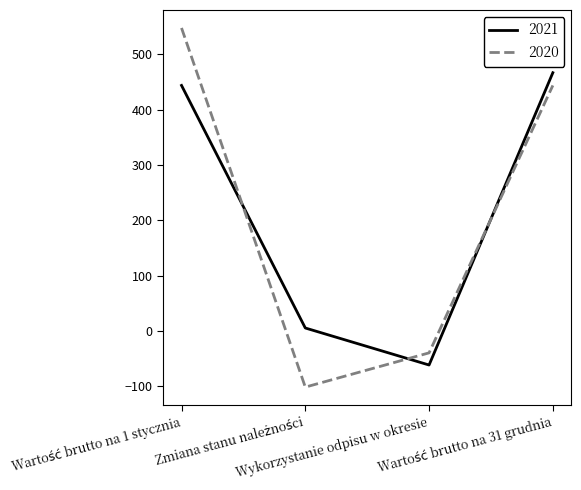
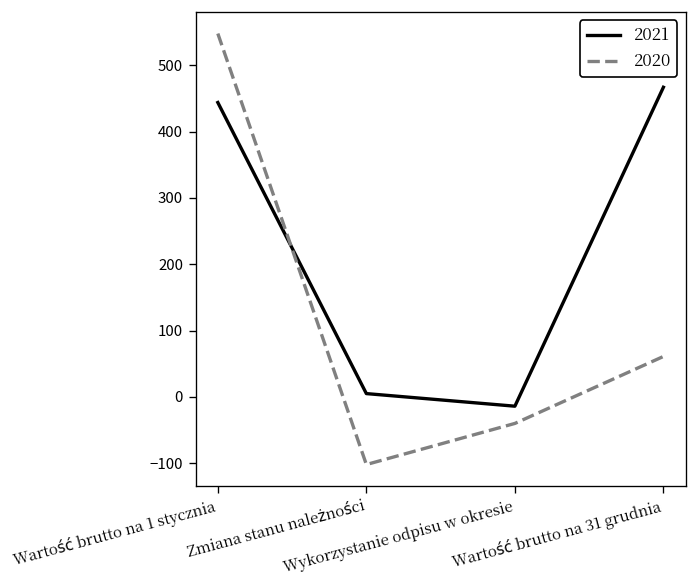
2021, Wykorzystanie odpisu w okresie: -60 -> -10
2020, Wartość brutto na 31 grudnia: 440 -> 60
